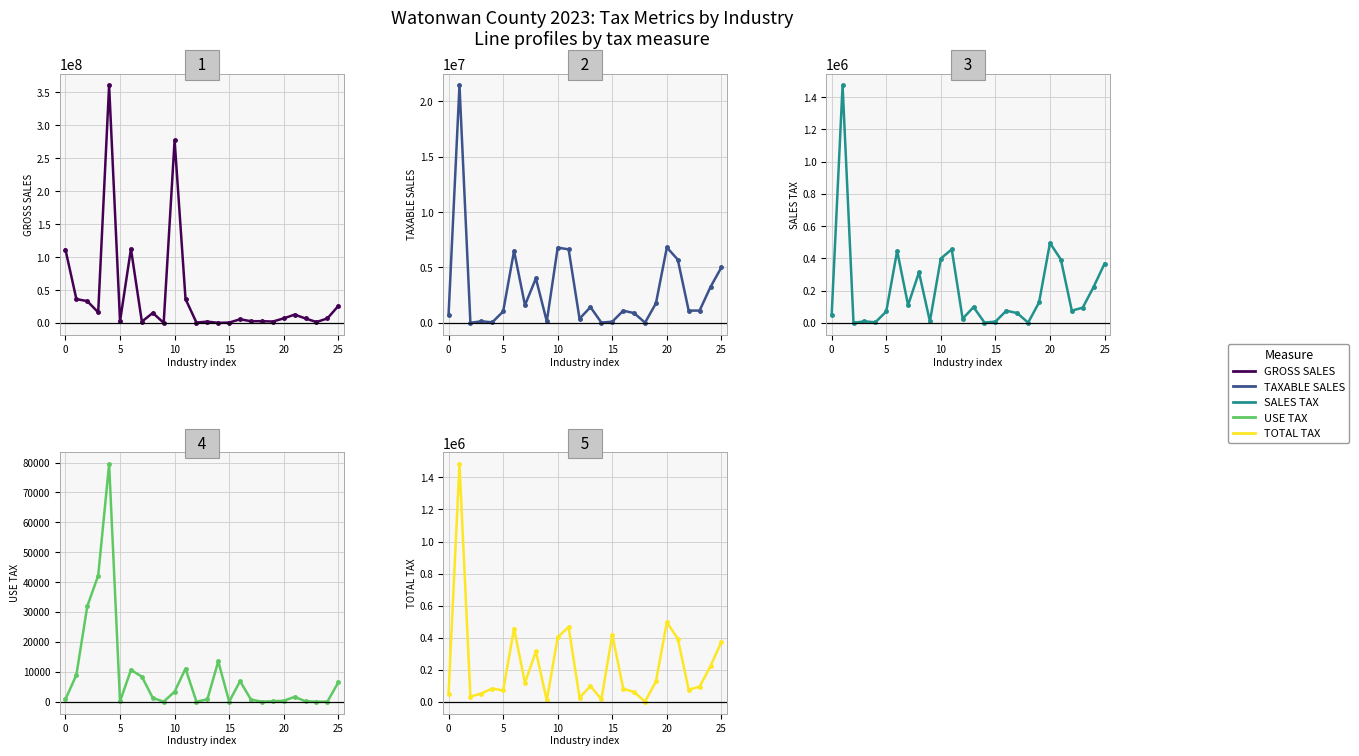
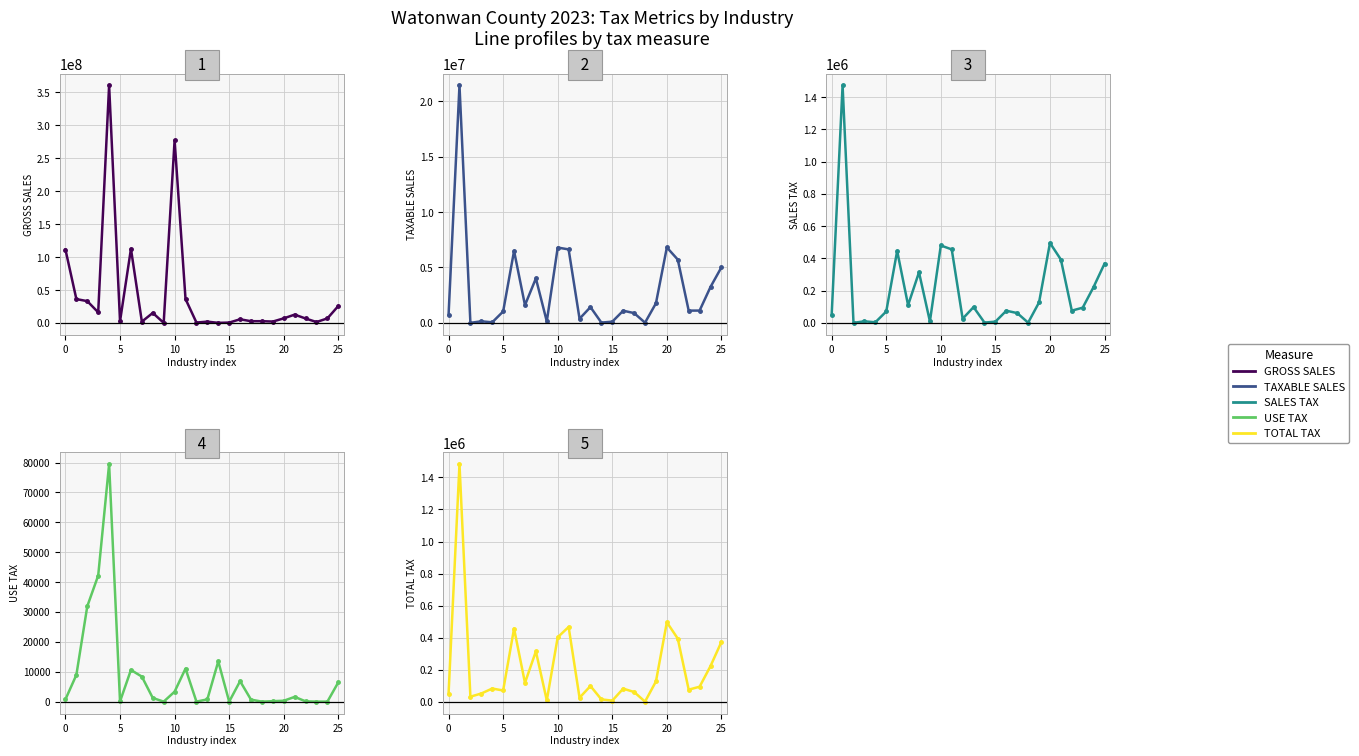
3, 10: 400000 -> 480000
5, 15: 420000 -> 10000
